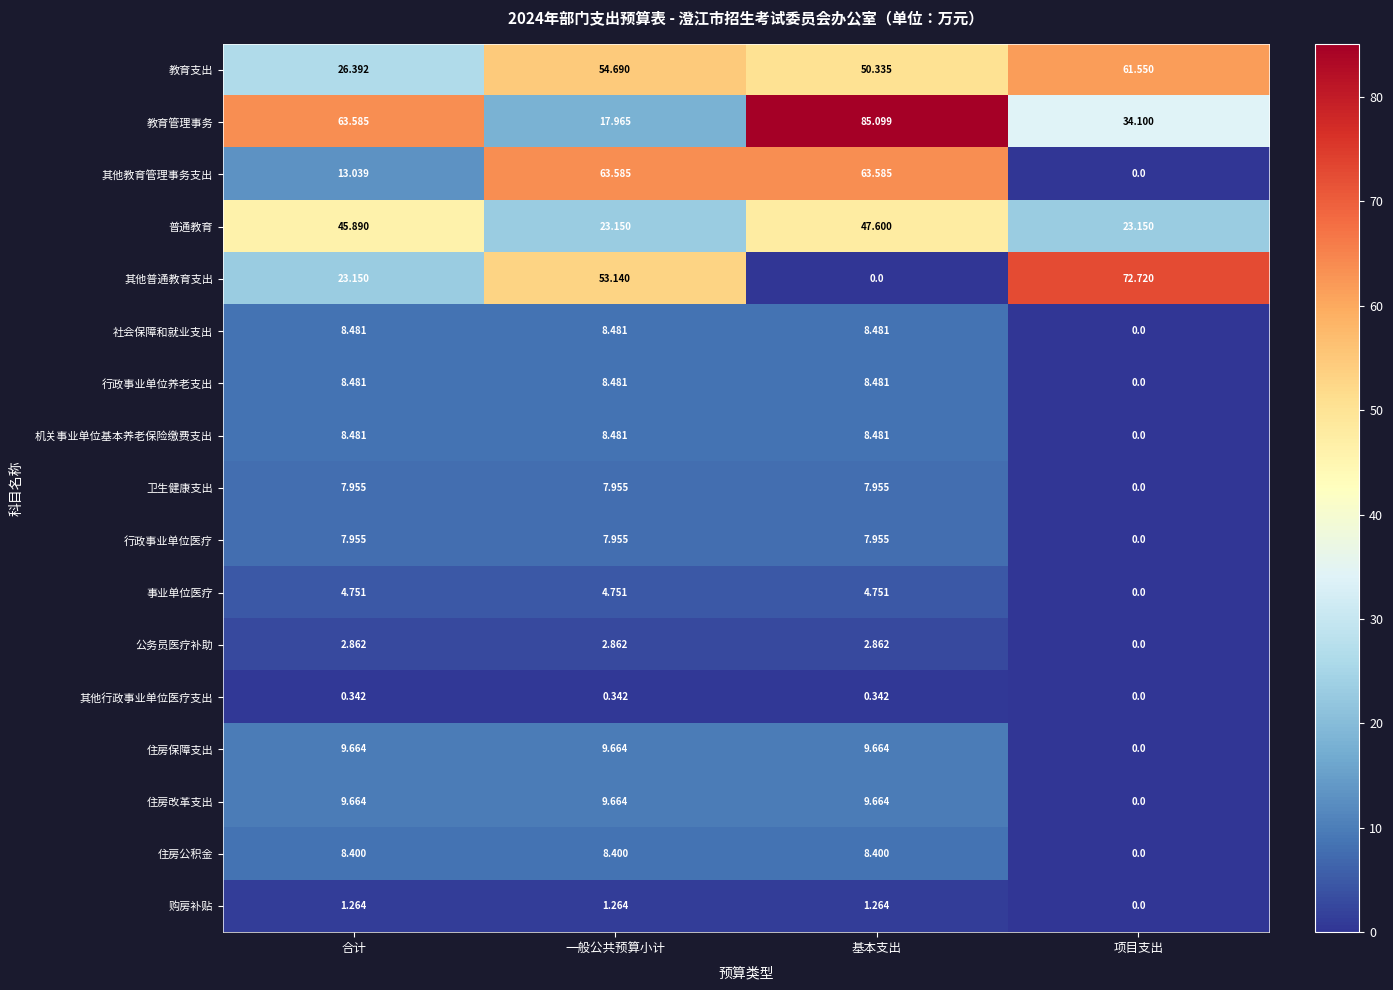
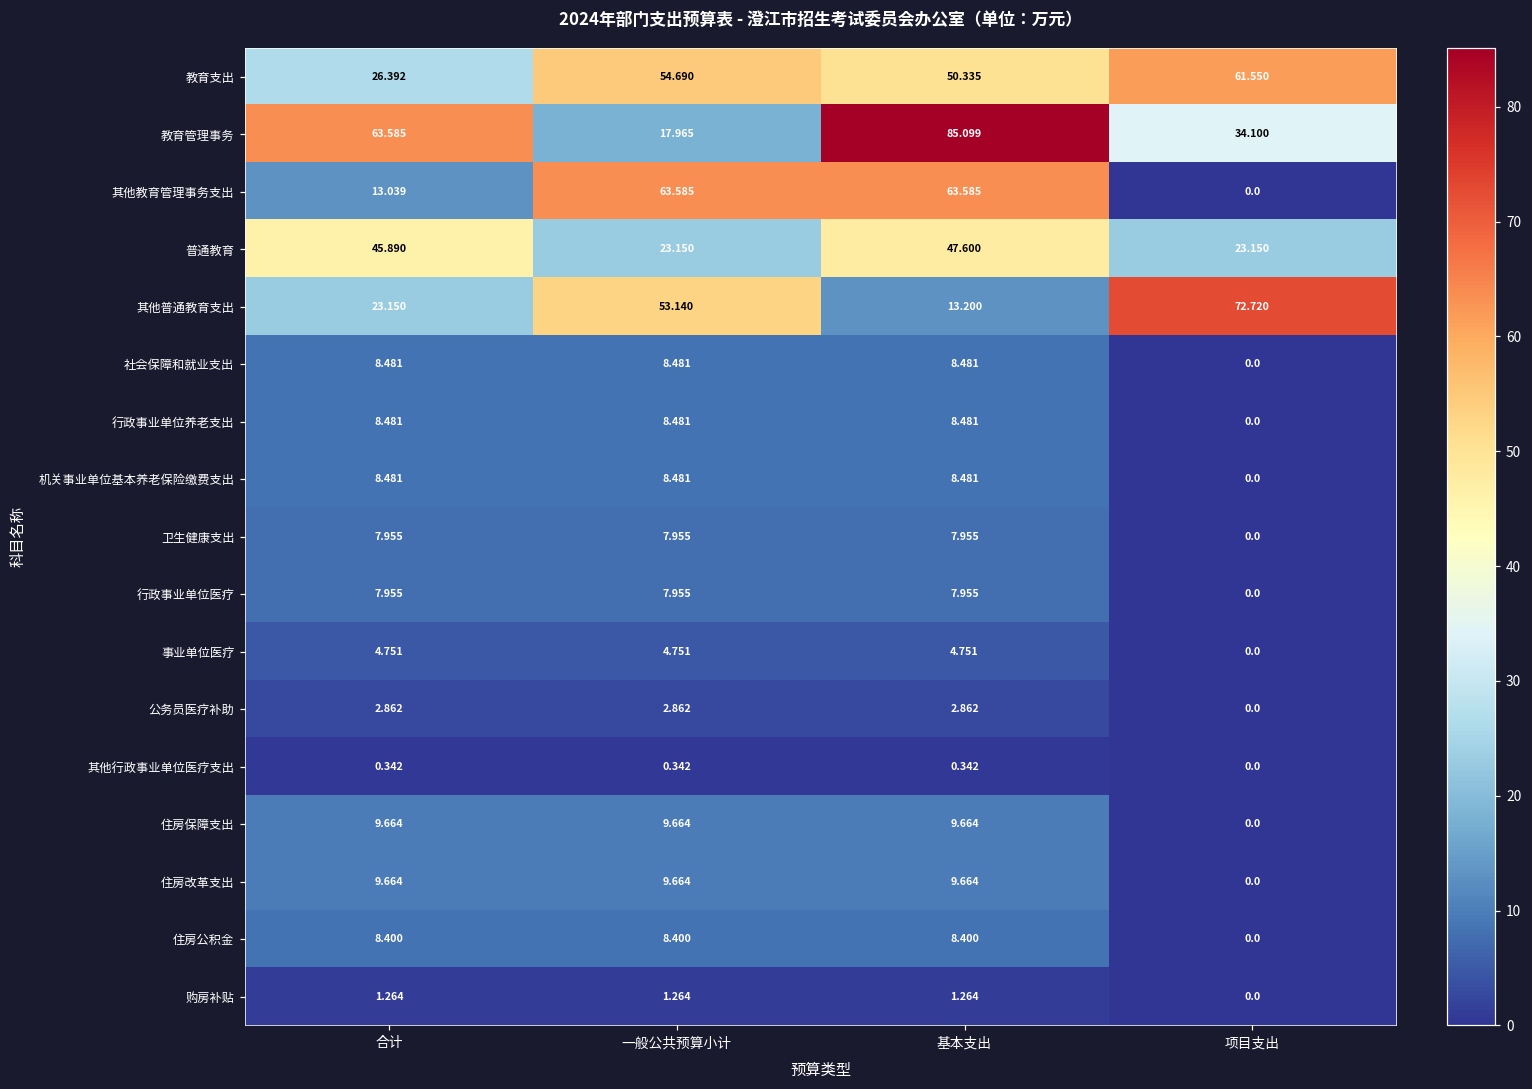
其他普通教育支出, 基本支出: 0.0 -> 13.200
